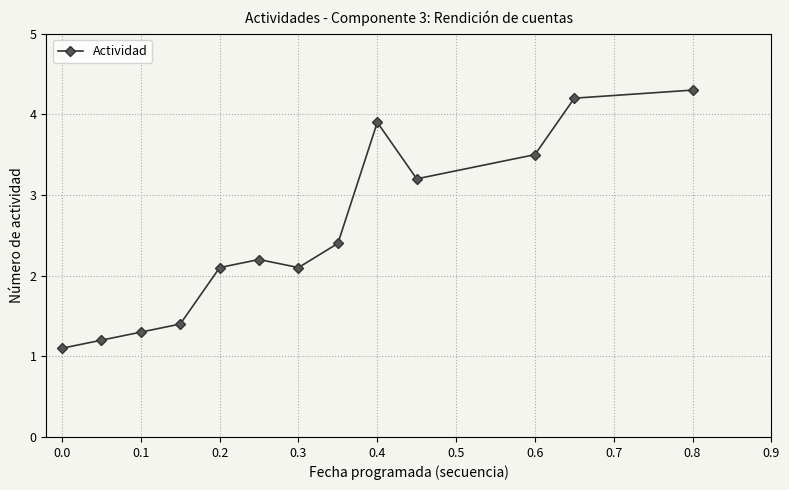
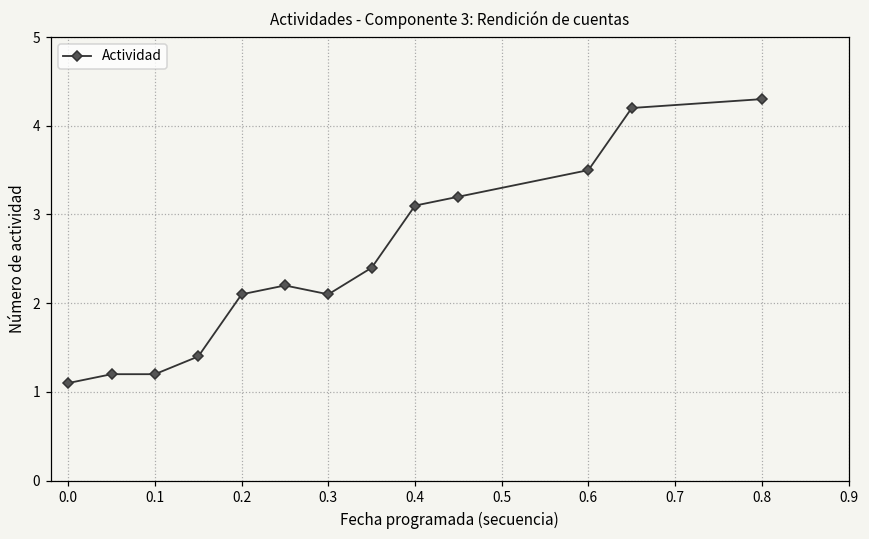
0.1: 1.3 -> 1.2
0.4: 3.9 -> 3.1
